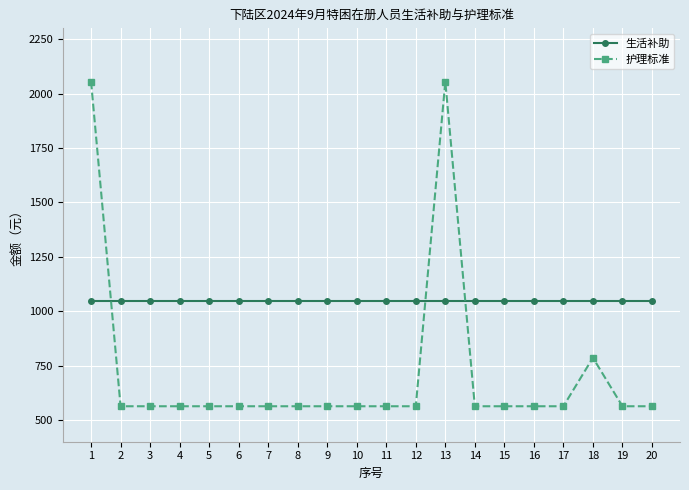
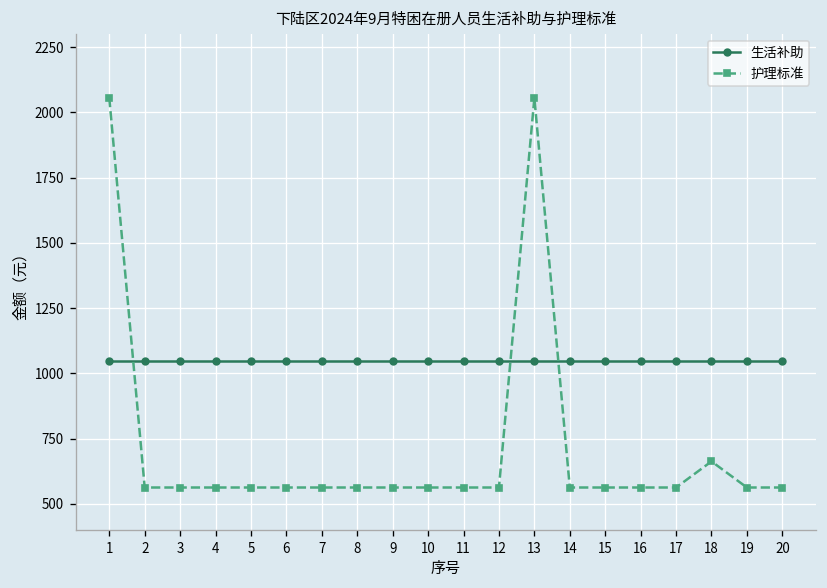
护理标准, 18: 790 -> 660
